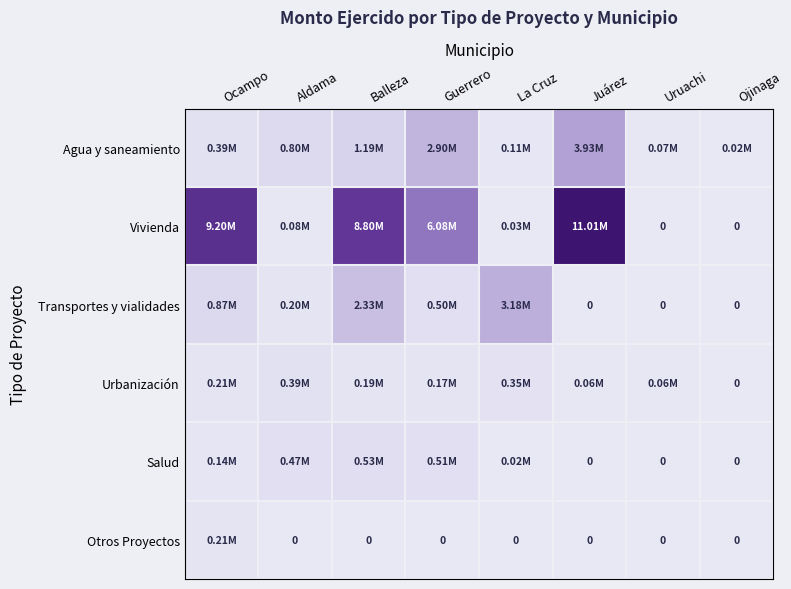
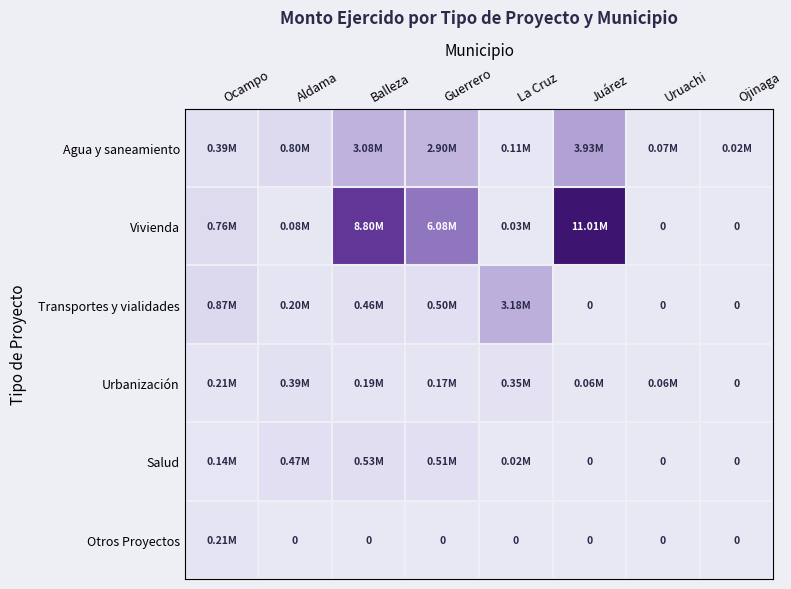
Agua y saneamiento, Balleza: 1.19M -> 3.08M
Vivienda, Ocampo: 9.20M -> 0.76M
Transportes y vialidades, Balleza: 2.33M -> 0.46M
